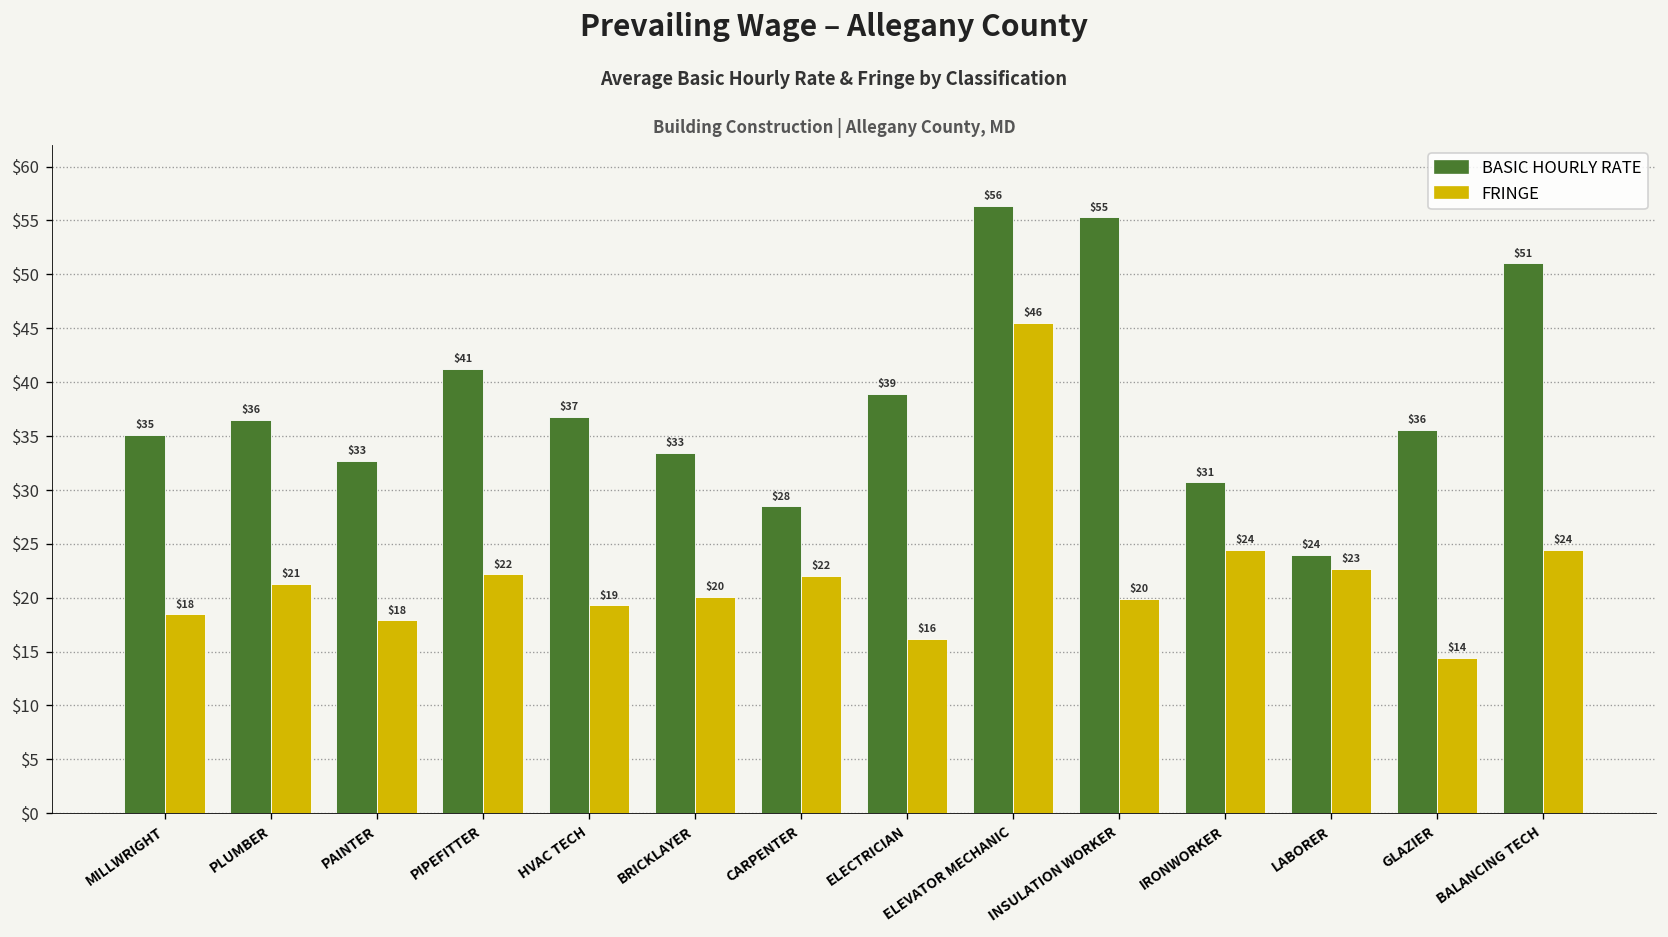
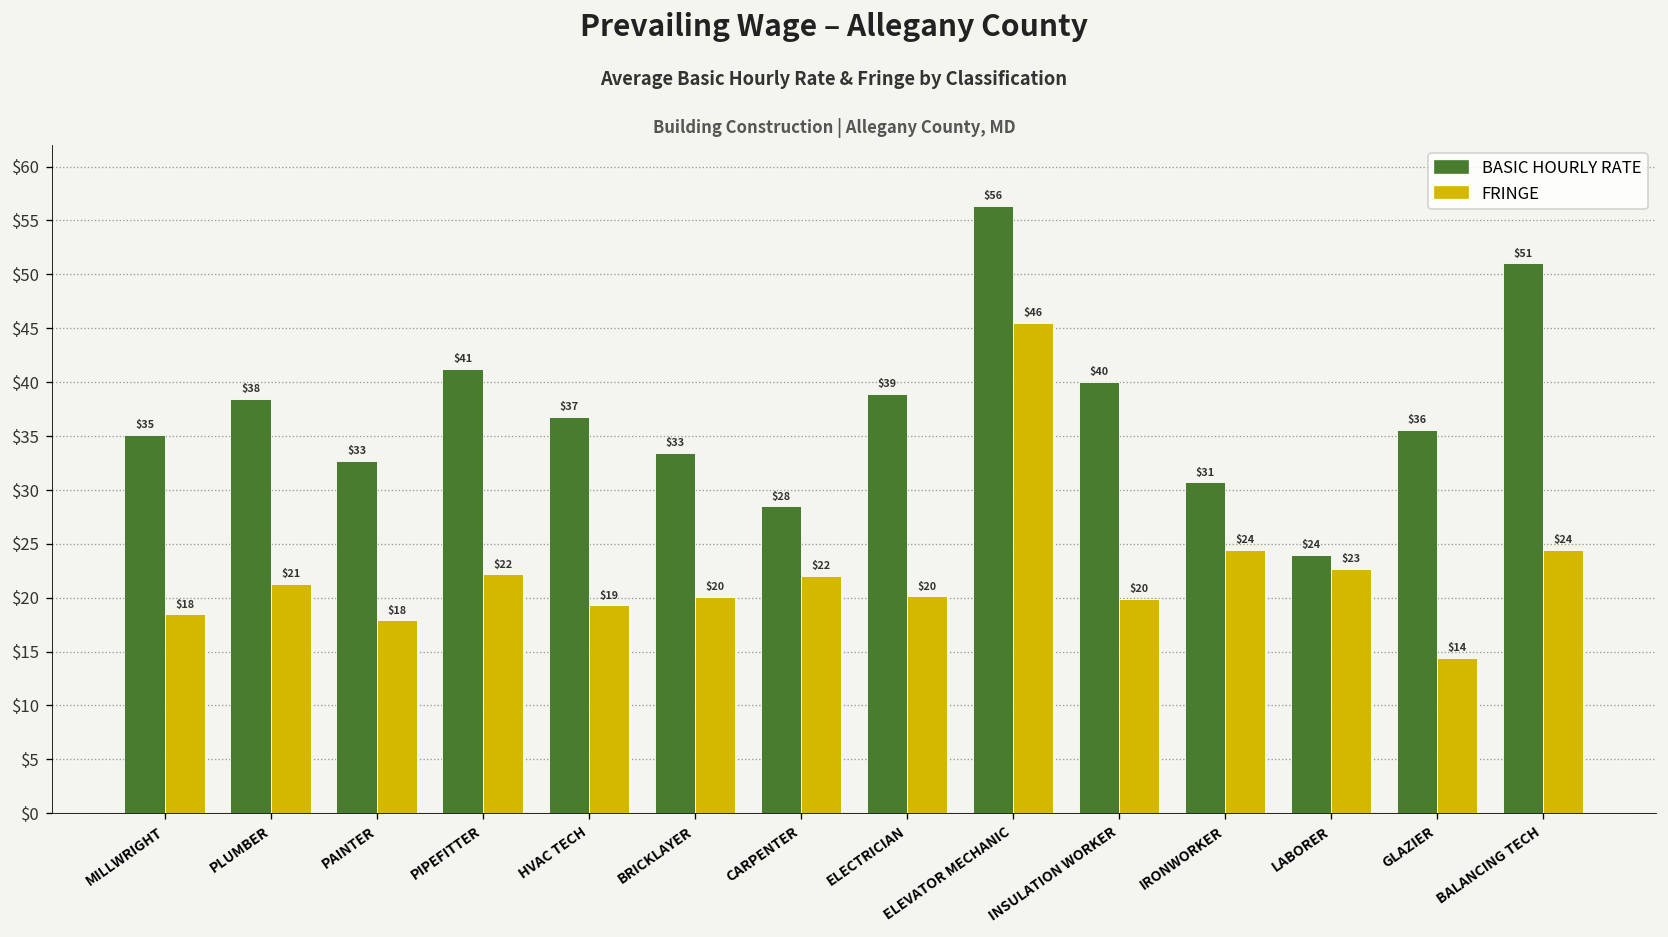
BASIC HOURLY RATE, PLUMBER: $36 -> $38
FRINGE, ELECTRICIAN: $16 -> $20
BASIC HOURLY RATE, INSULATION WORKER: $55 -> $40
